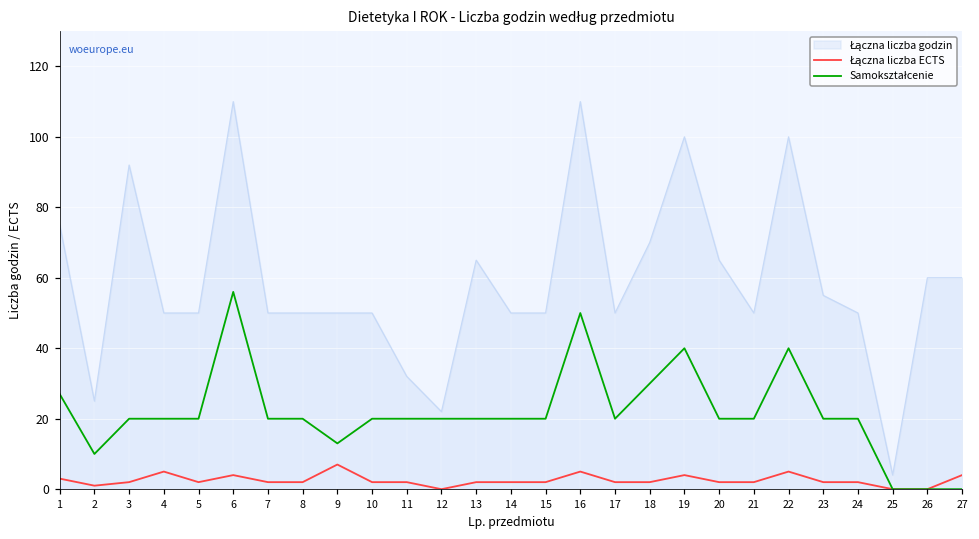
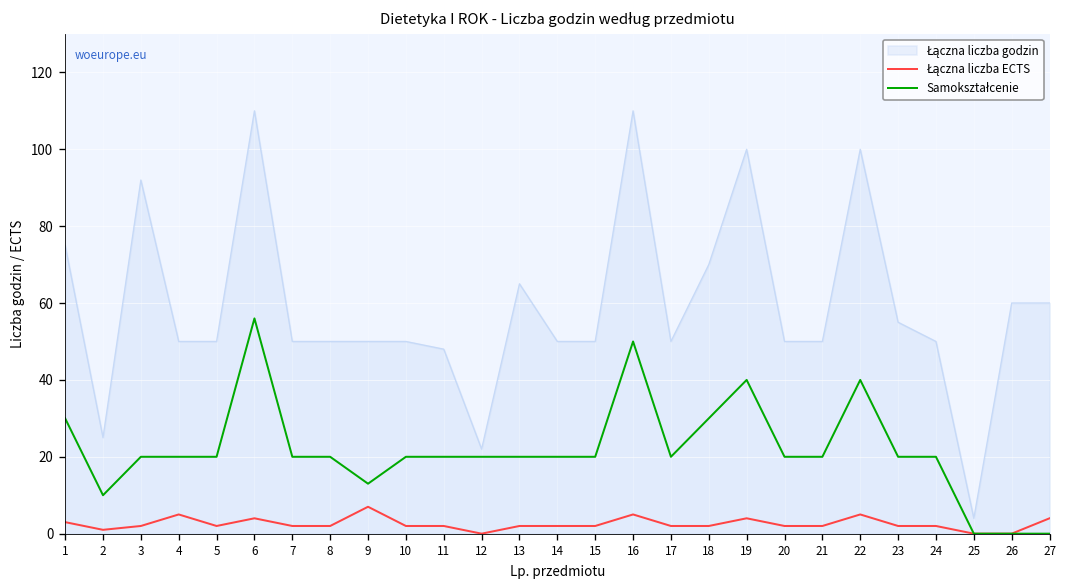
Samokształcenie, 1: 27 -> 30
Łączna liczba godzin, 11: 32 -> 48
Łączna liczba godzin, 20: 65 -> 50
